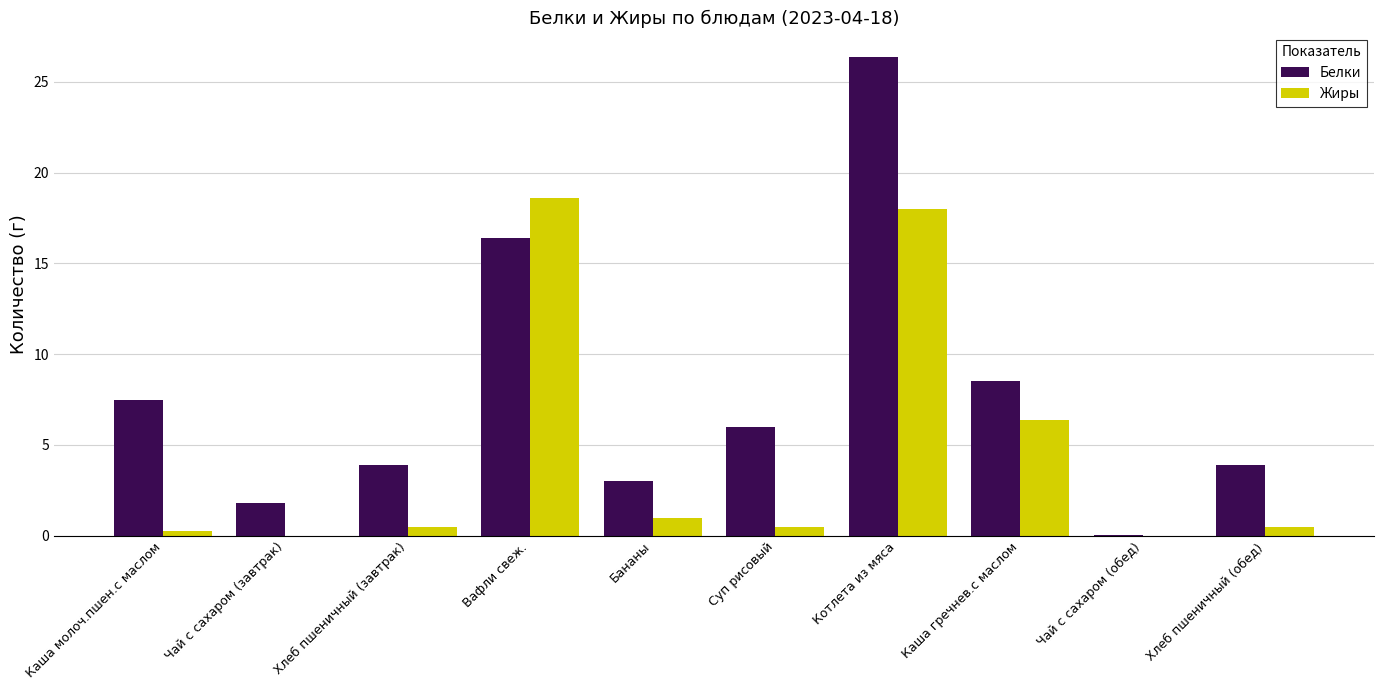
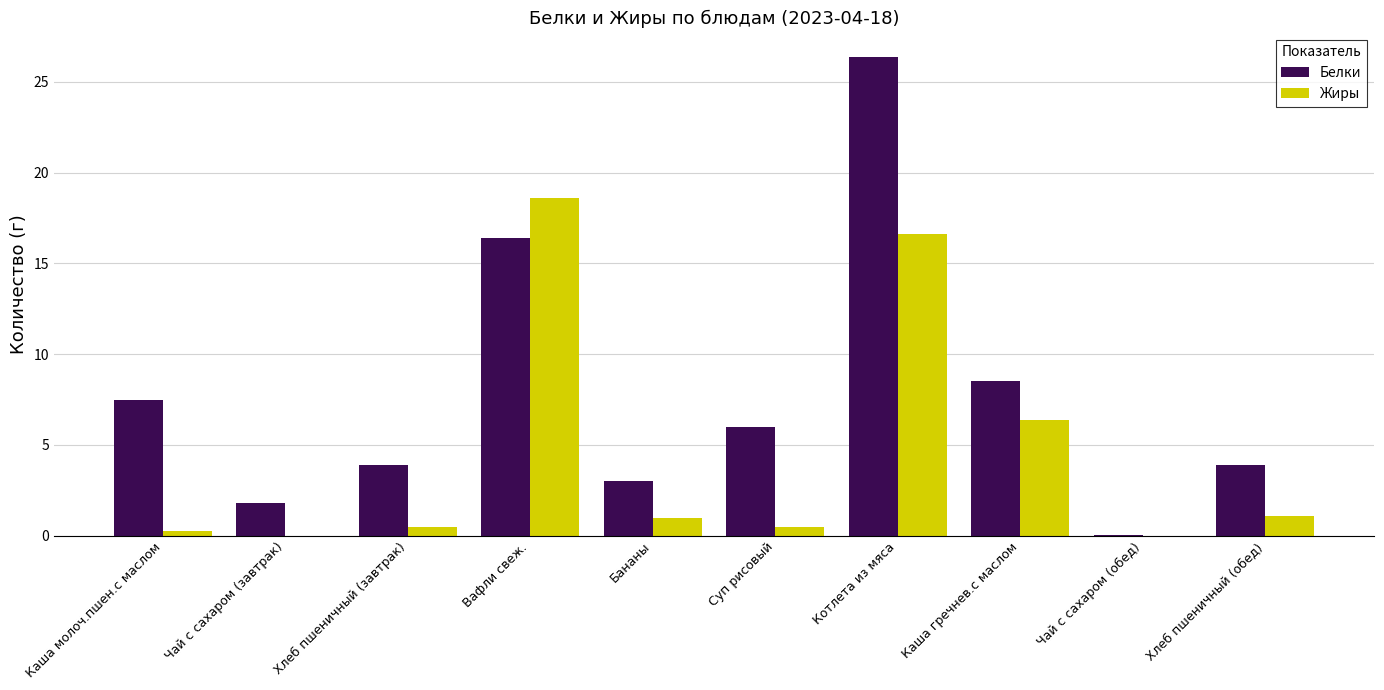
Жиры, Котлета из мяса: 18.0 -> 16.6
Жиры, Хлеб пшеничный (обед): 0.5 -> 1.1
